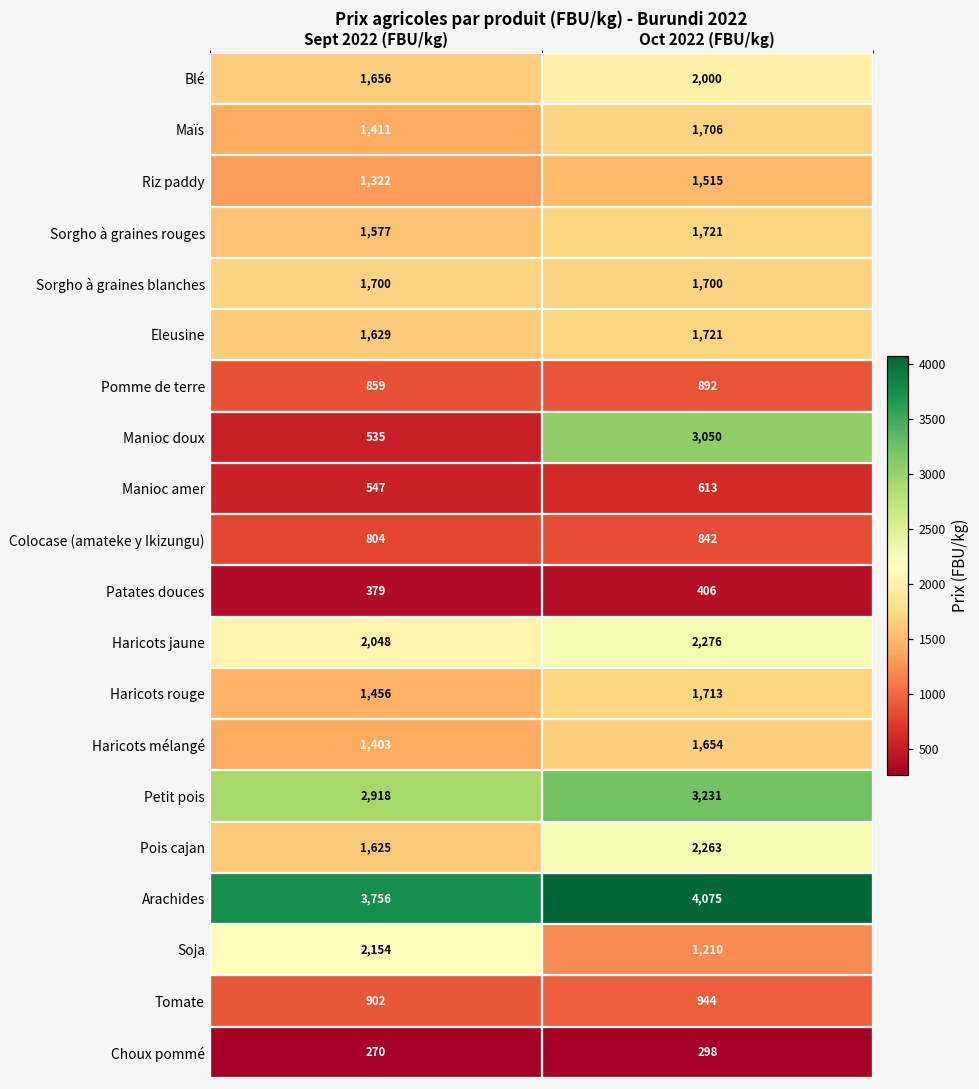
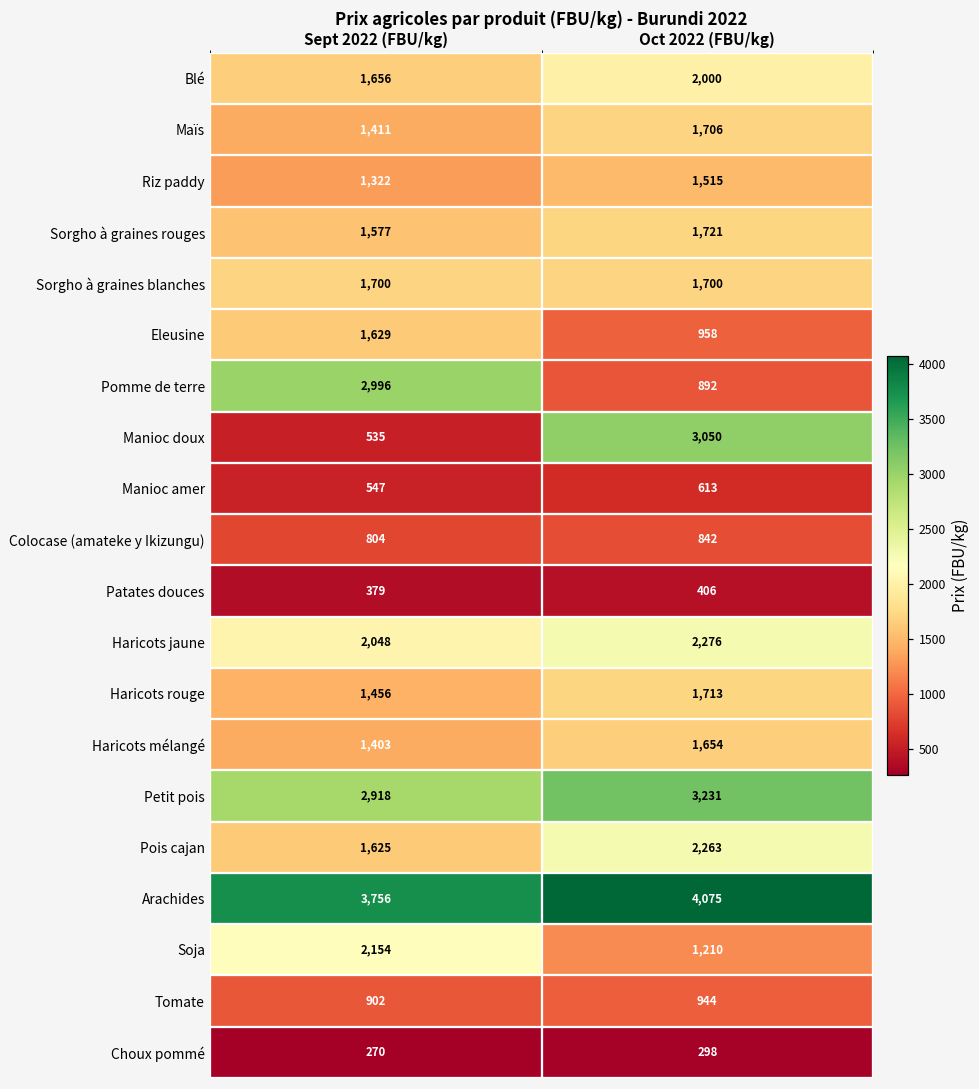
Eleusine, Oct 2022 (FBU/kg): 1,721 -> 958
Pomme de terre, Sept 2022 (FBU/kg): 859 -> 2,996
